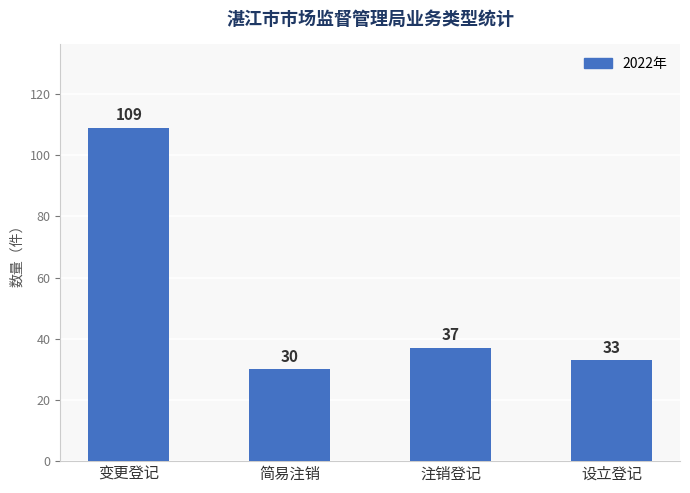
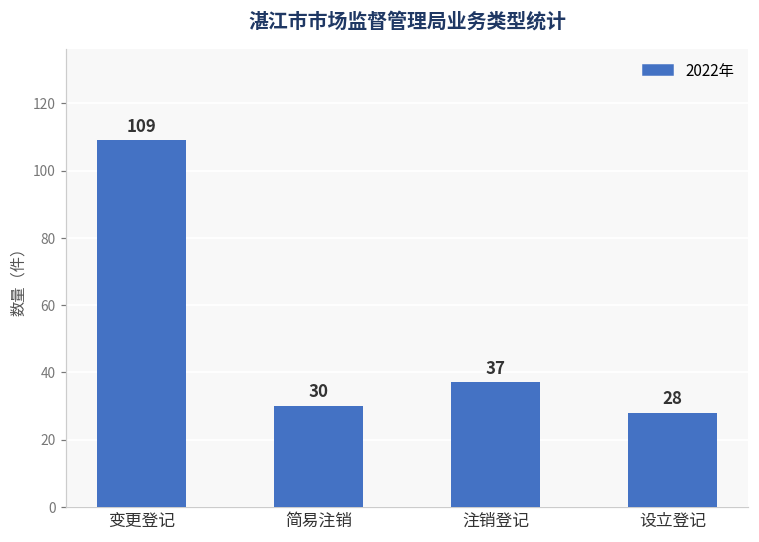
设立登记: 33 -> 28
